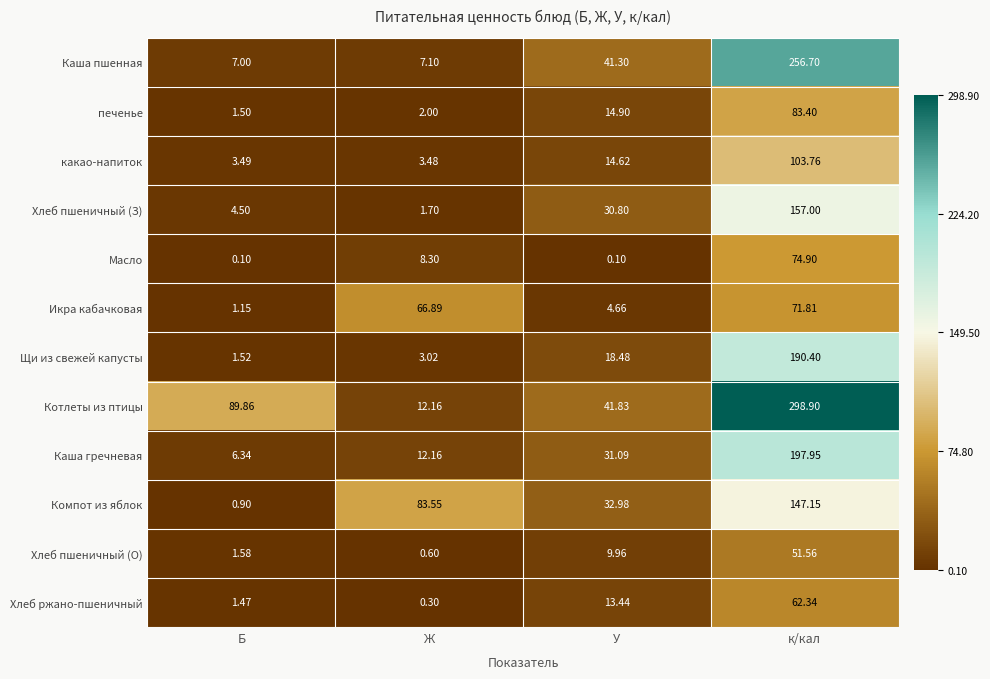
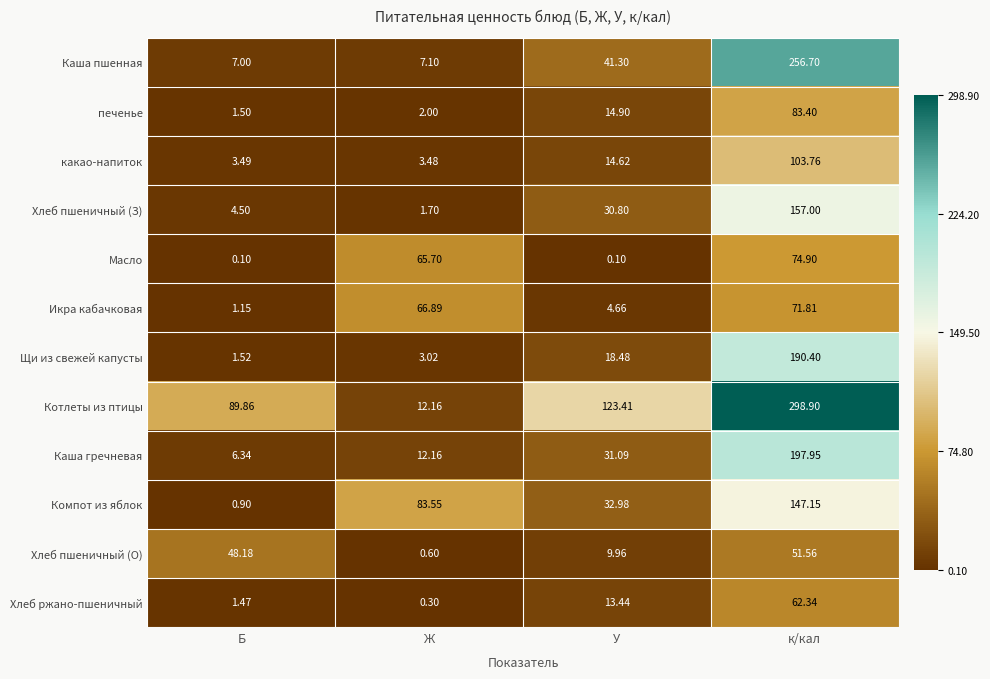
Масло, Ж: 8.30 -> 65.70
Котлеты из птицы, У: 41.83 -> 123.41
Хлеб пшеничный (О), Б: 1.58 -> 48.18
